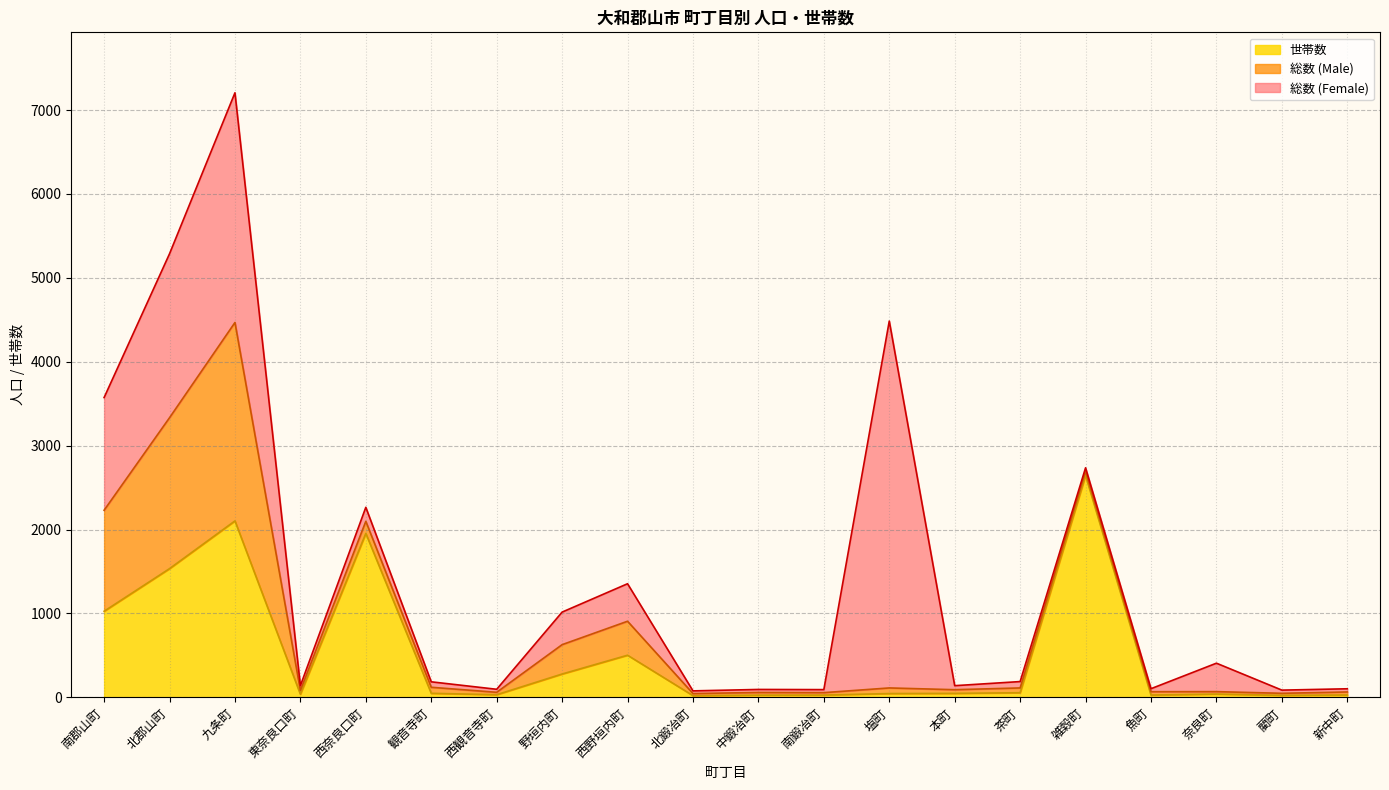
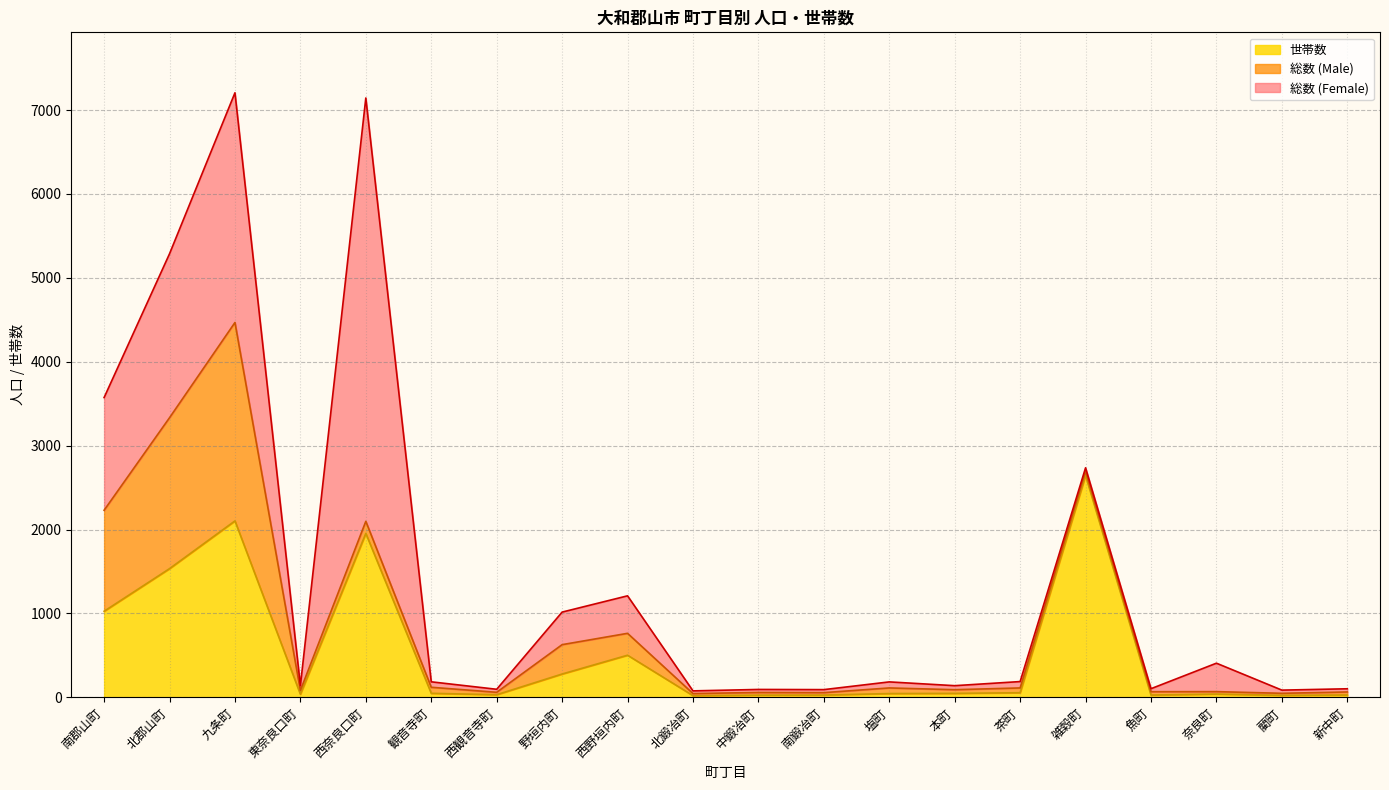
総数 (Female), 西奈良口町: 200 -> 5000
総数 (Male), 西野垣内町: 400 -> 300
総数 (Female), 塩町: 4400 -> 100
